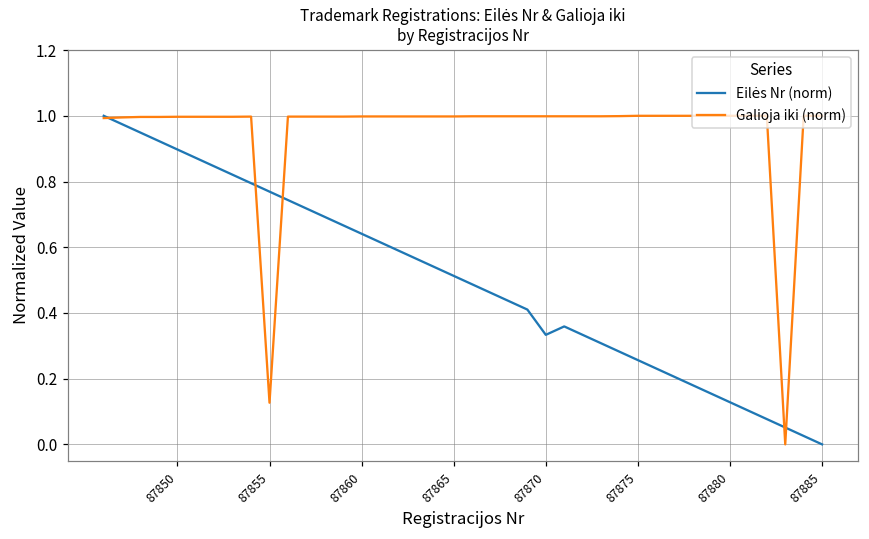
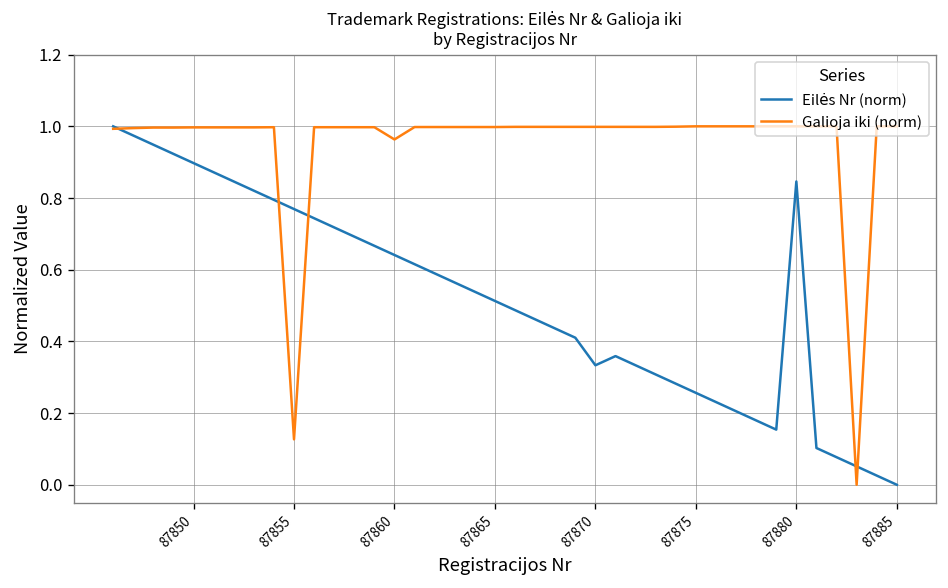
Galioja iki (norm), 87860: 1.00 -> 0.96
Eilės Nr (norm), 87880: 0.13 -> 0.85
